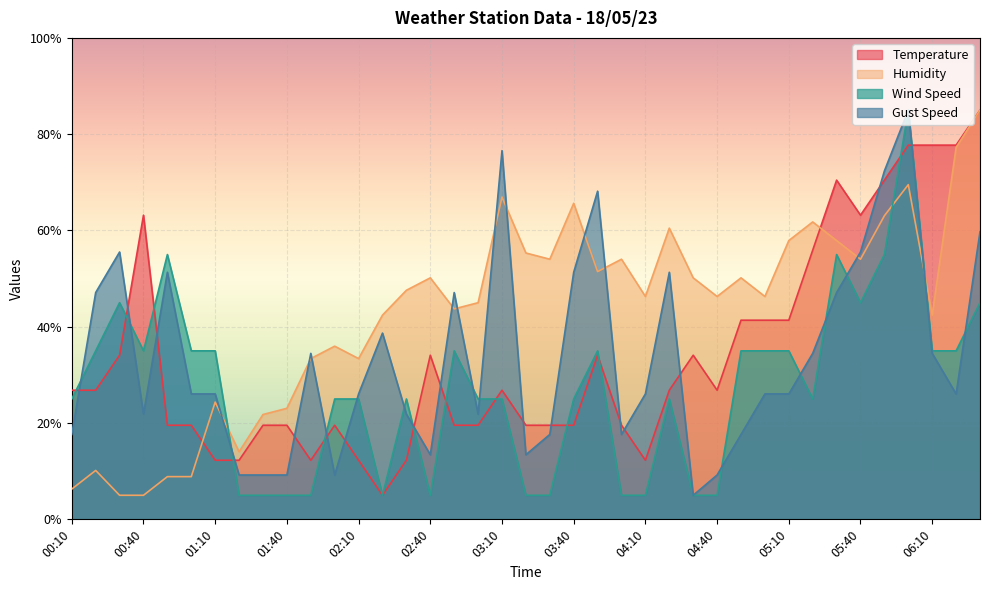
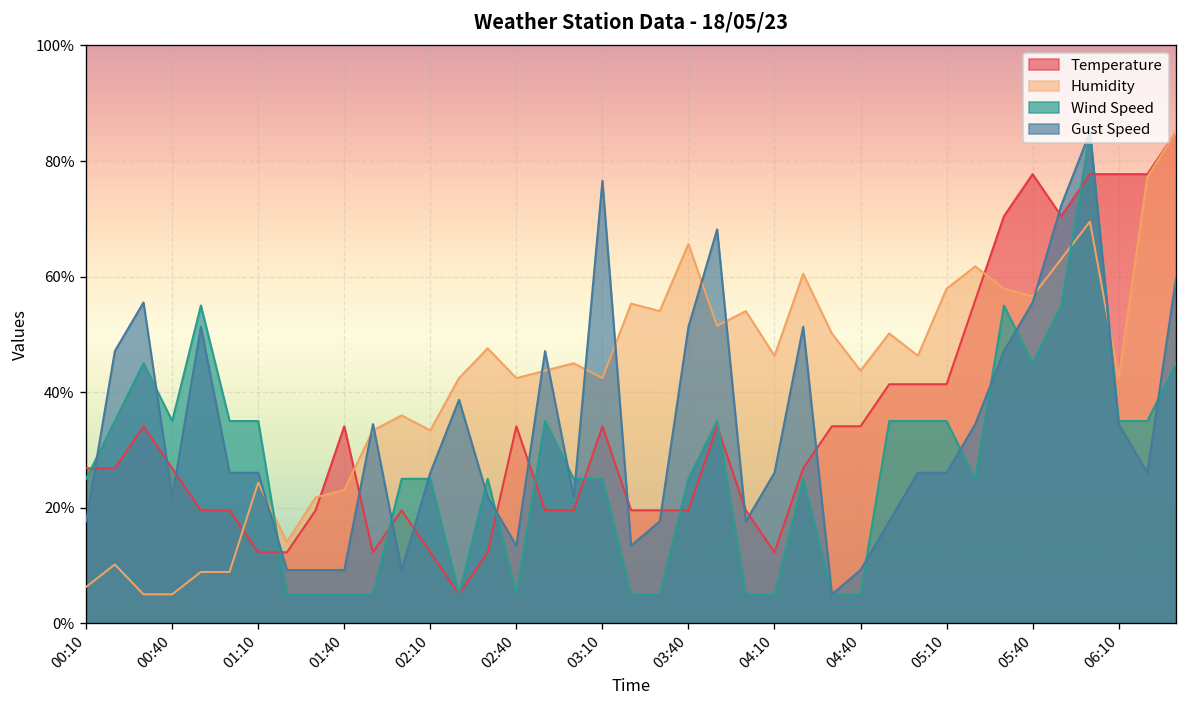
Temperature, 00:40: 63% -> 27%
Temperature, 01:40: 20% -> 34%
Humidity, 02:40: 50% -> 42%
Temperature, 03:10: 27% -> 34%
Humidity, 03:10: 67% -> 42%
Temperature, 04:40: 27% -> 34%
Humidity, 04:40: 46% -> 44%
Temperature, 05:40: 63% -> 78%
Humidity, 05:40: 54% -> 57%
